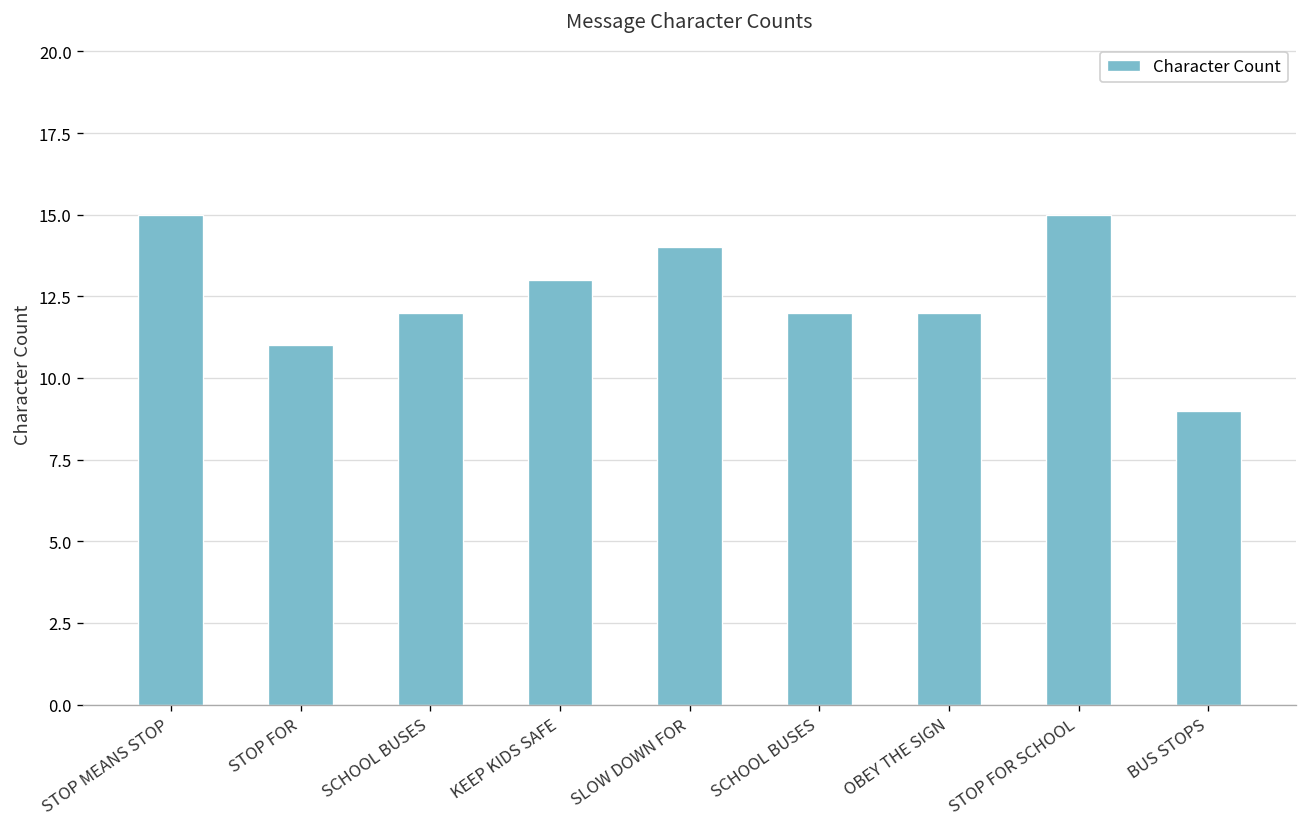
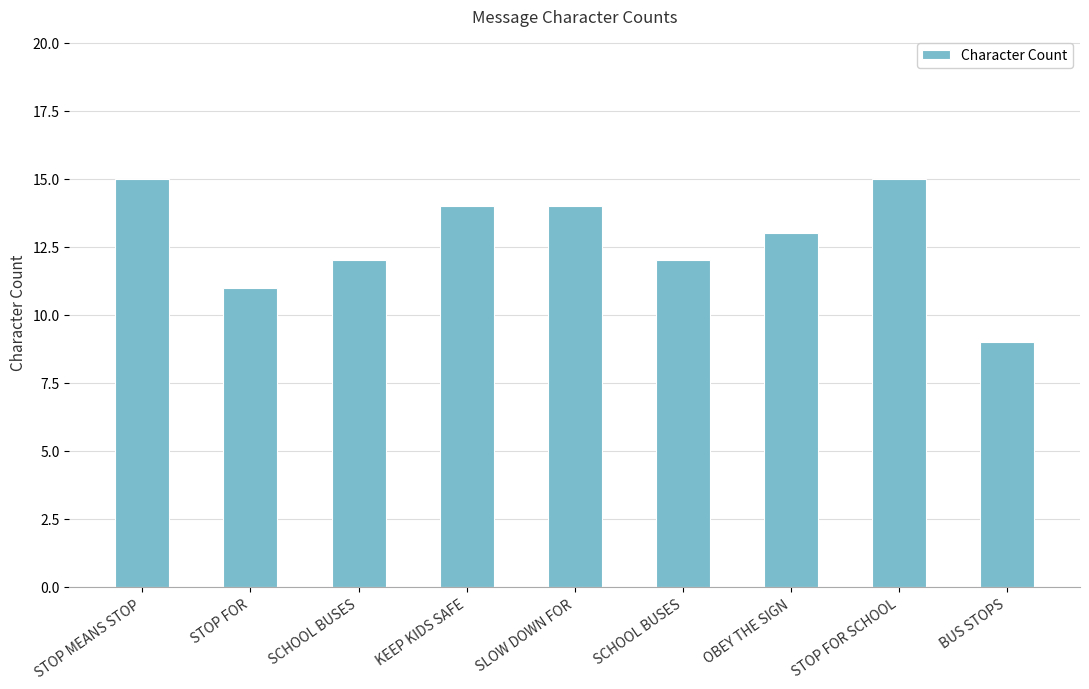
KEEP KIDS SAFE: 13 -> 14
OBEY THE SIGN: 12 -> 13
